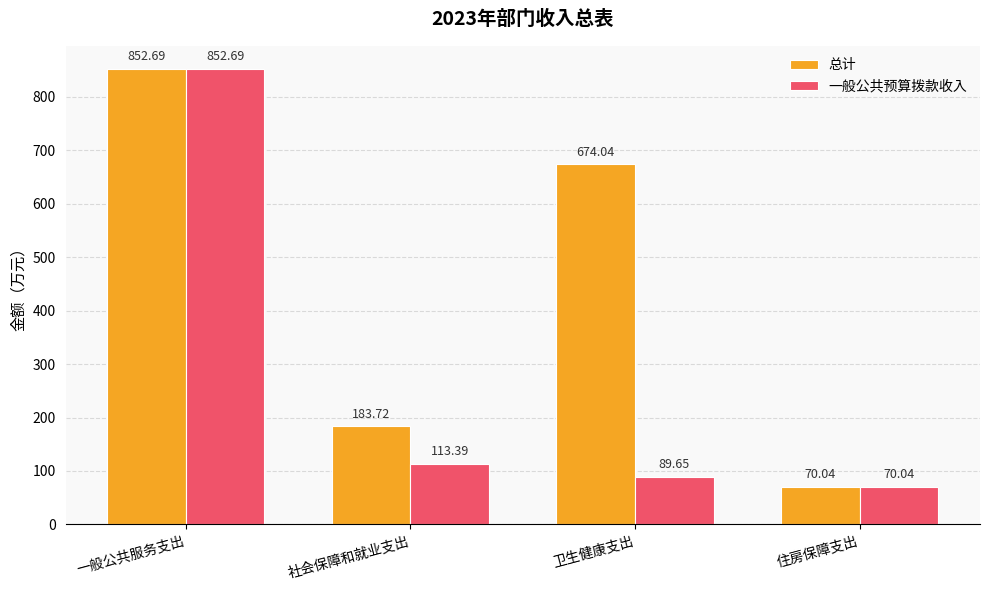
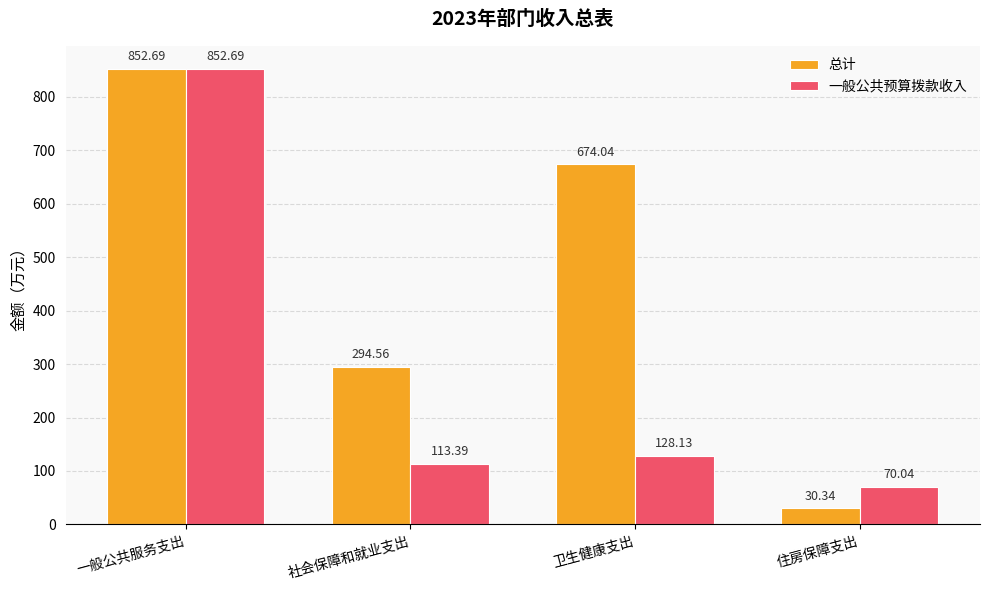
总计, 社会保障和就业支出: 183.72 -> 294.56
一般公共预算拨款收入, 卫生健康支出: 89.65 -> 128.13
总计, 住房保障支出: 70.04 -> 30.34
